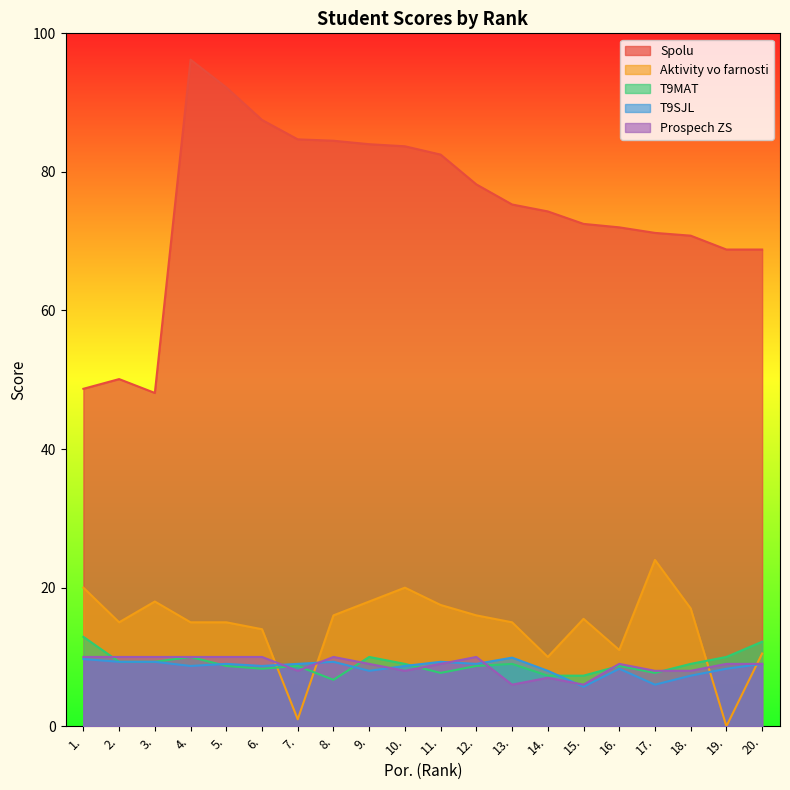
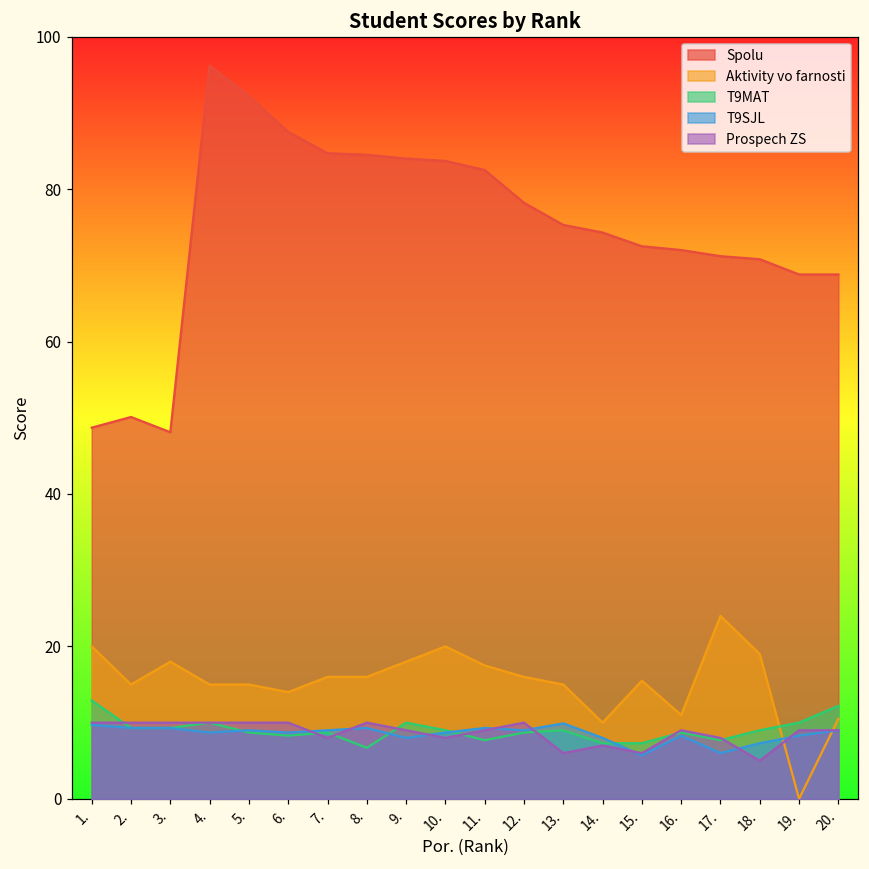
Aktivity vo farnosti, 7.: 1 -> 16
Aktivity vo farnosti, 18.: 17 -> 19
Prospech ZS, 18.: 8 -> 5
